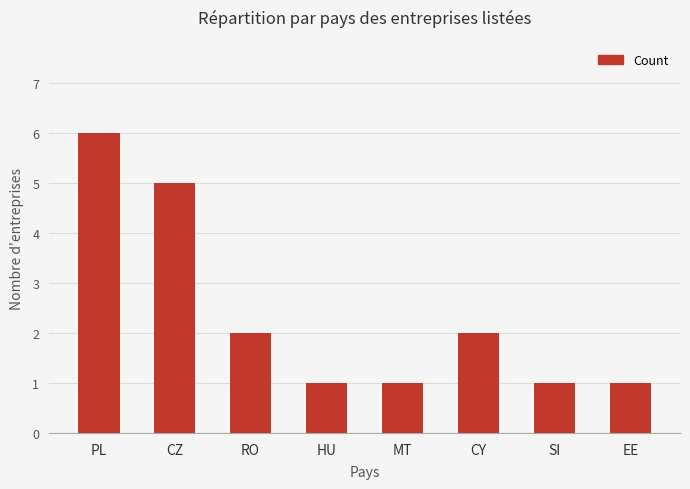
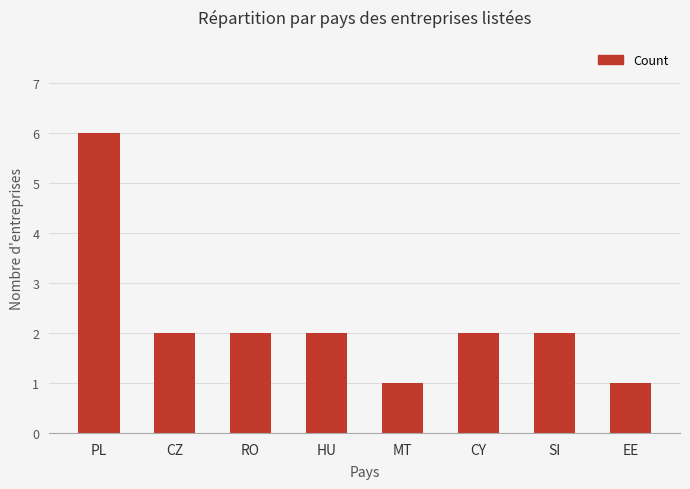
CZ: 5 -> 2
HU: 1 -> 2
SI: 1 -> 2
